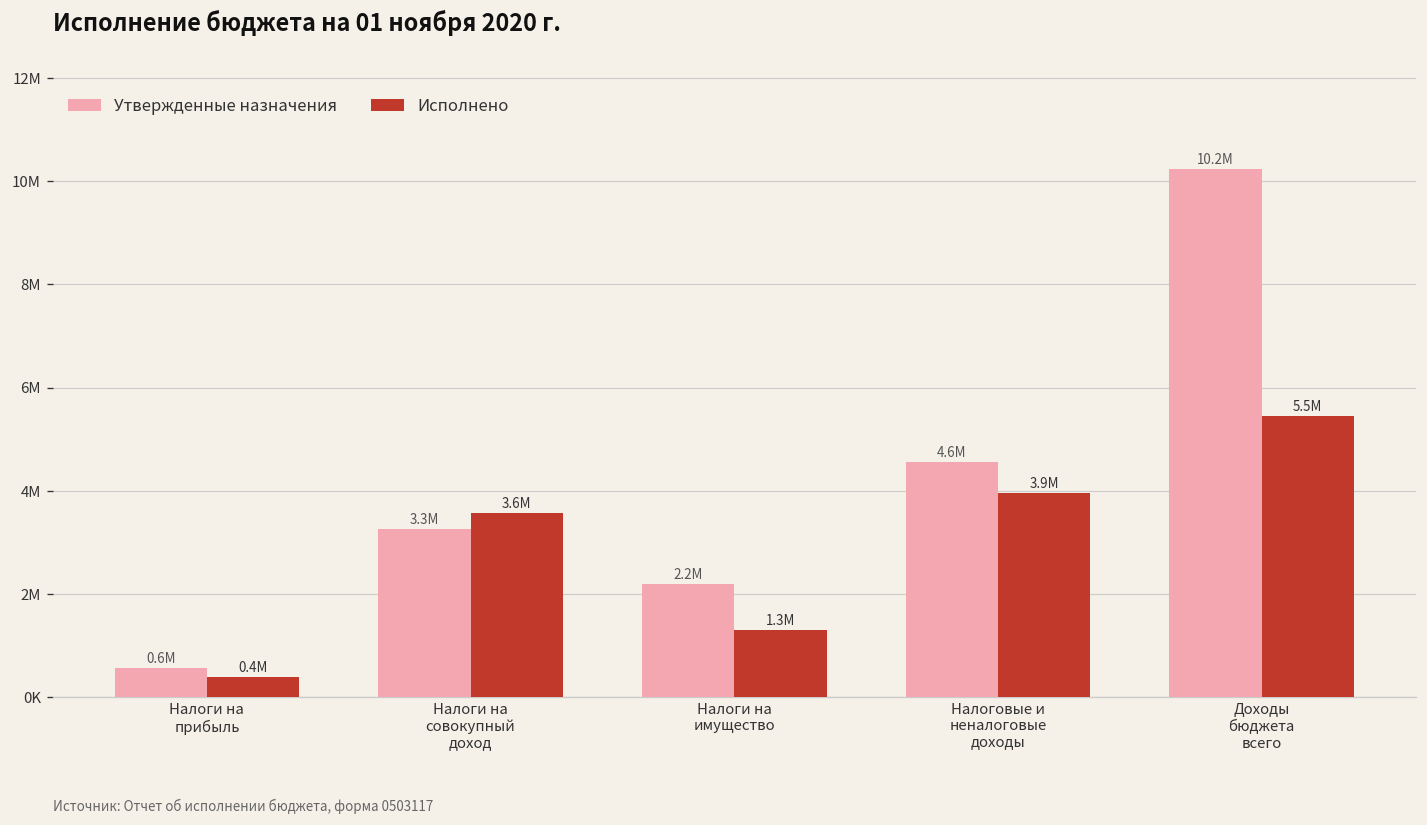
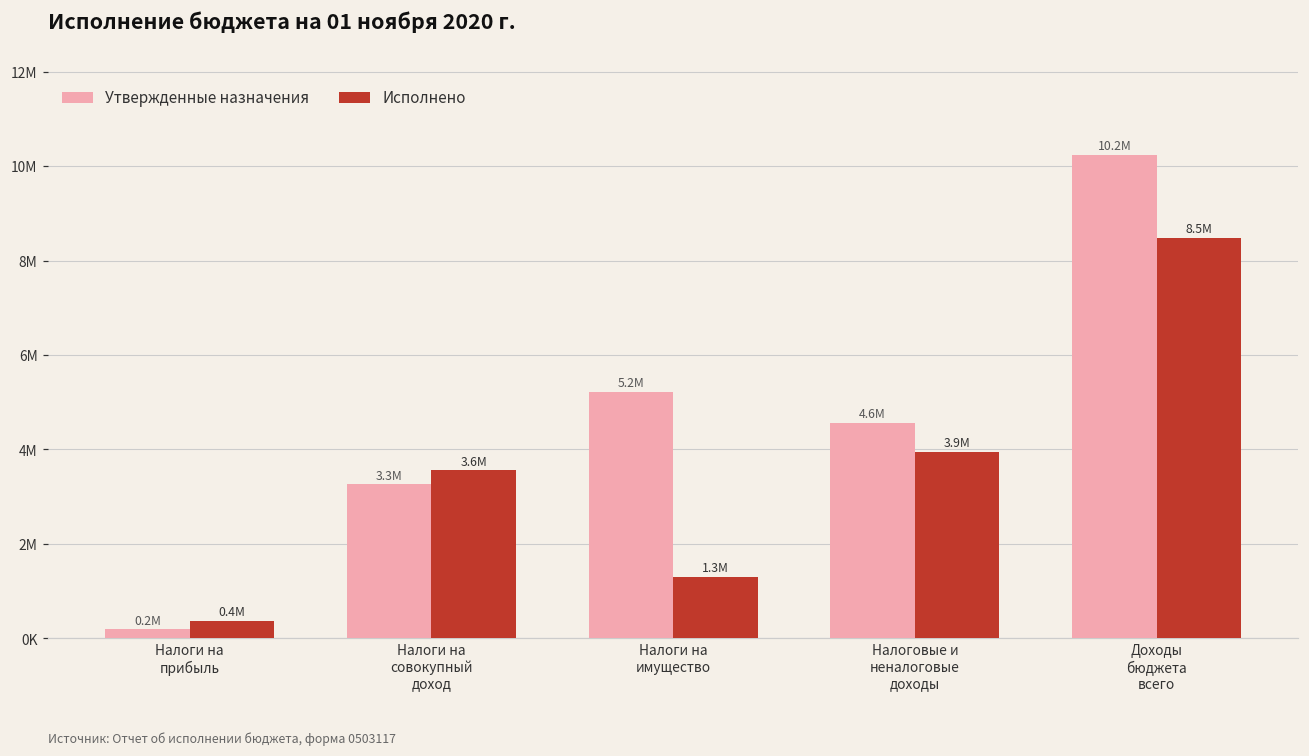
Утвержденные назначения, Налоги на прибыль: 0.6M -> 0.2M
Утвержденные назначения, Налоги на имущество: 2.2M -> 5.2M
Исполнено, Доходы бюджета всего: 5.5M -> 8.5M
